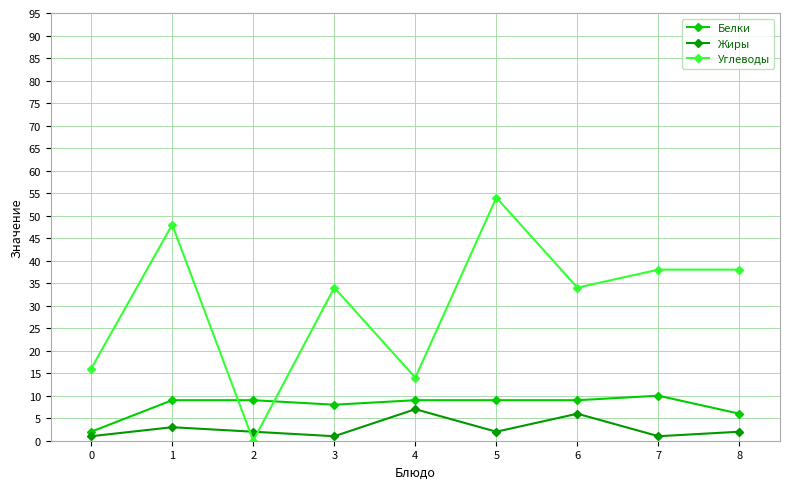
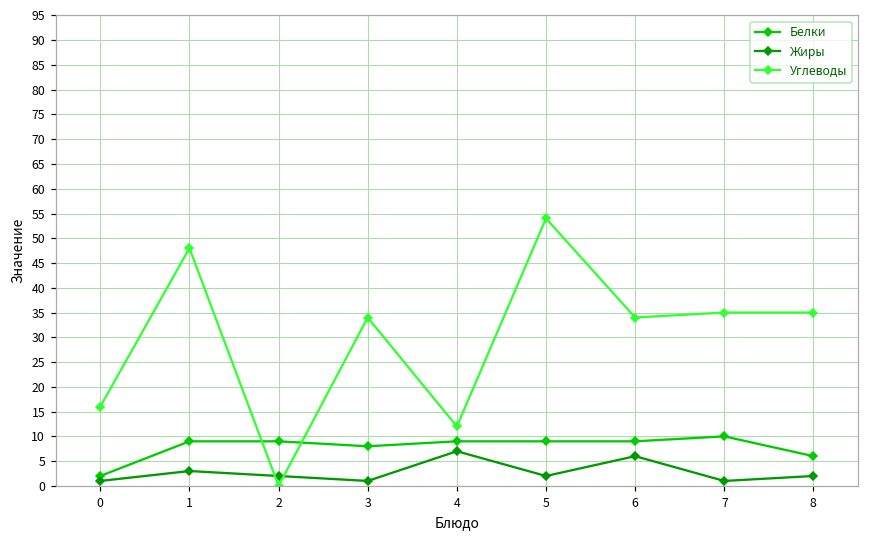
Углеводы, 4: 14 -> 12
Углеводы, 7: 38 -> 35
Углеводы, 8: 38 -> 35
